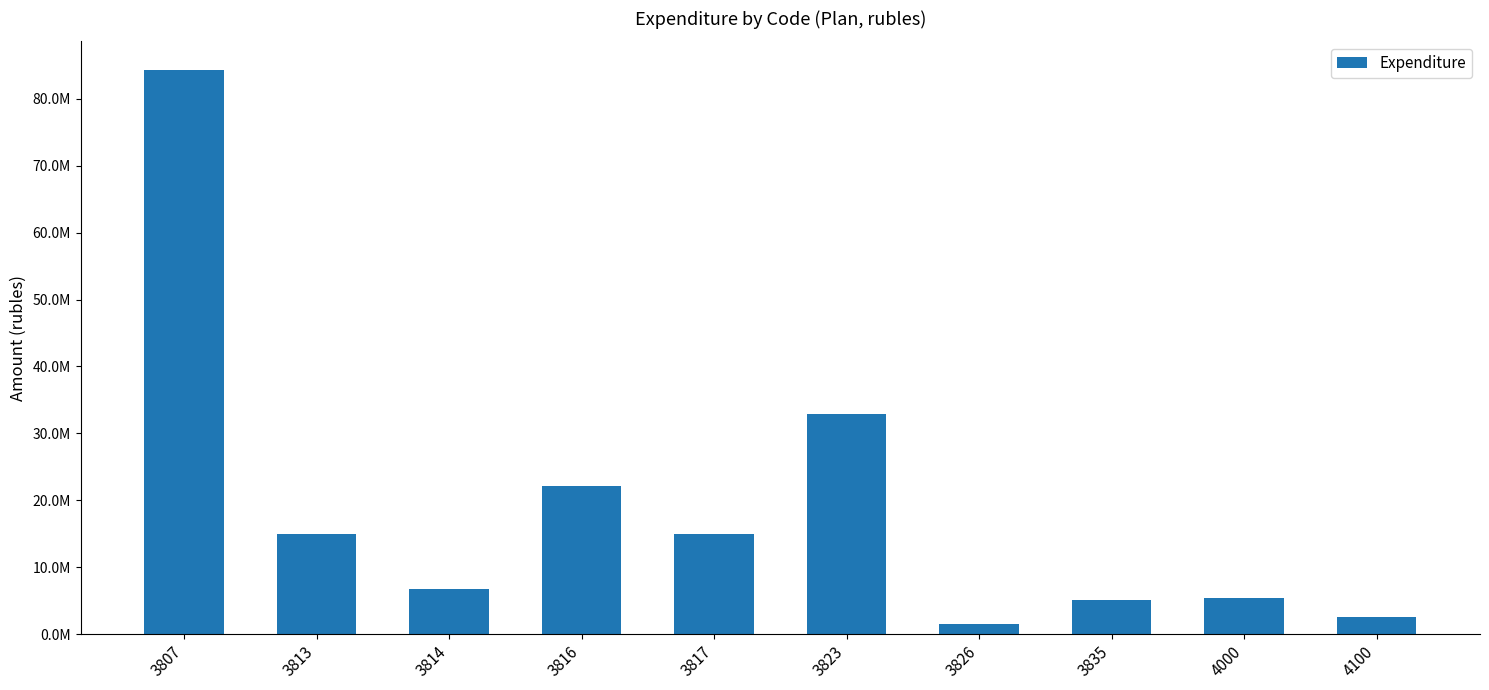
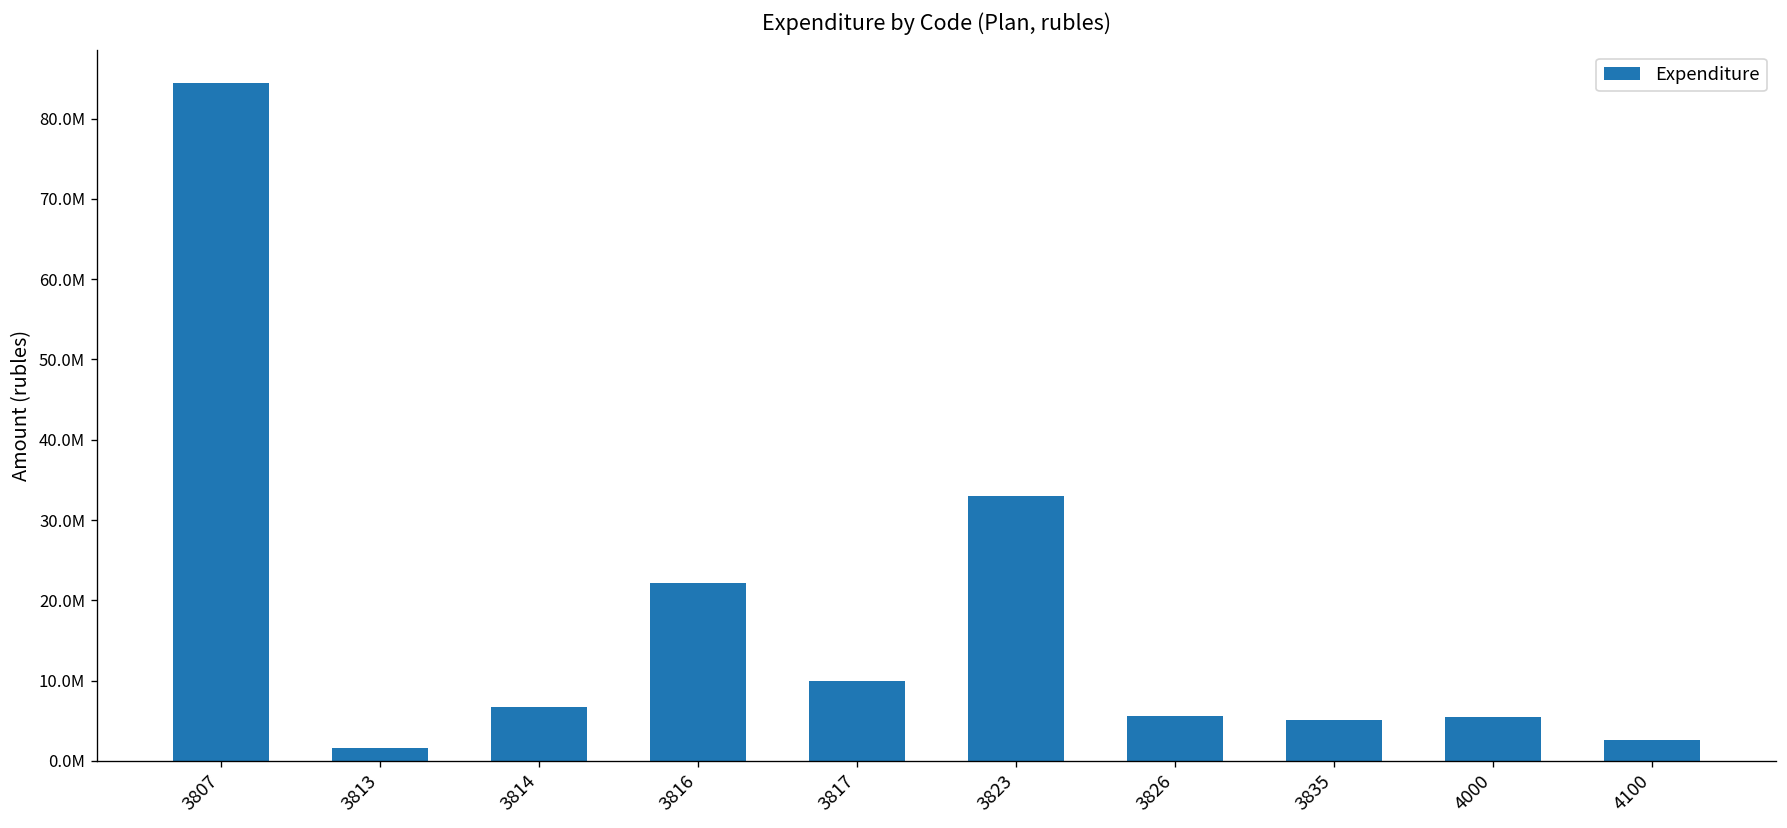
3813: 15000000 -> 2000000
3817: 15000000 -> 10000000
3826: 2000000 -> 6000000
